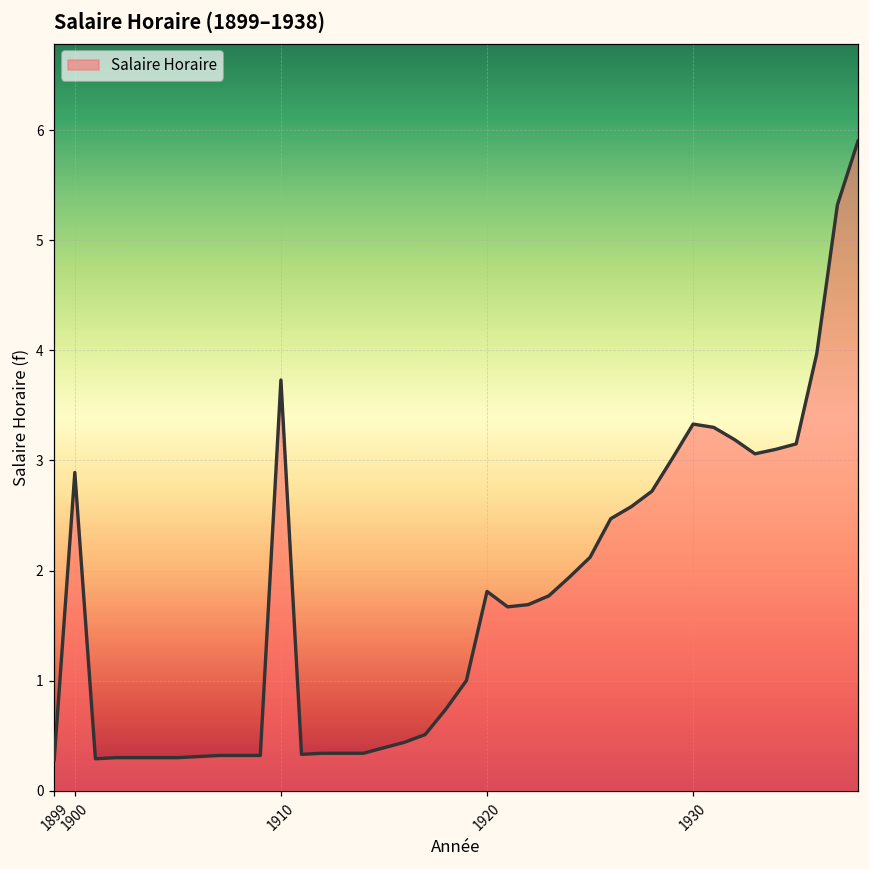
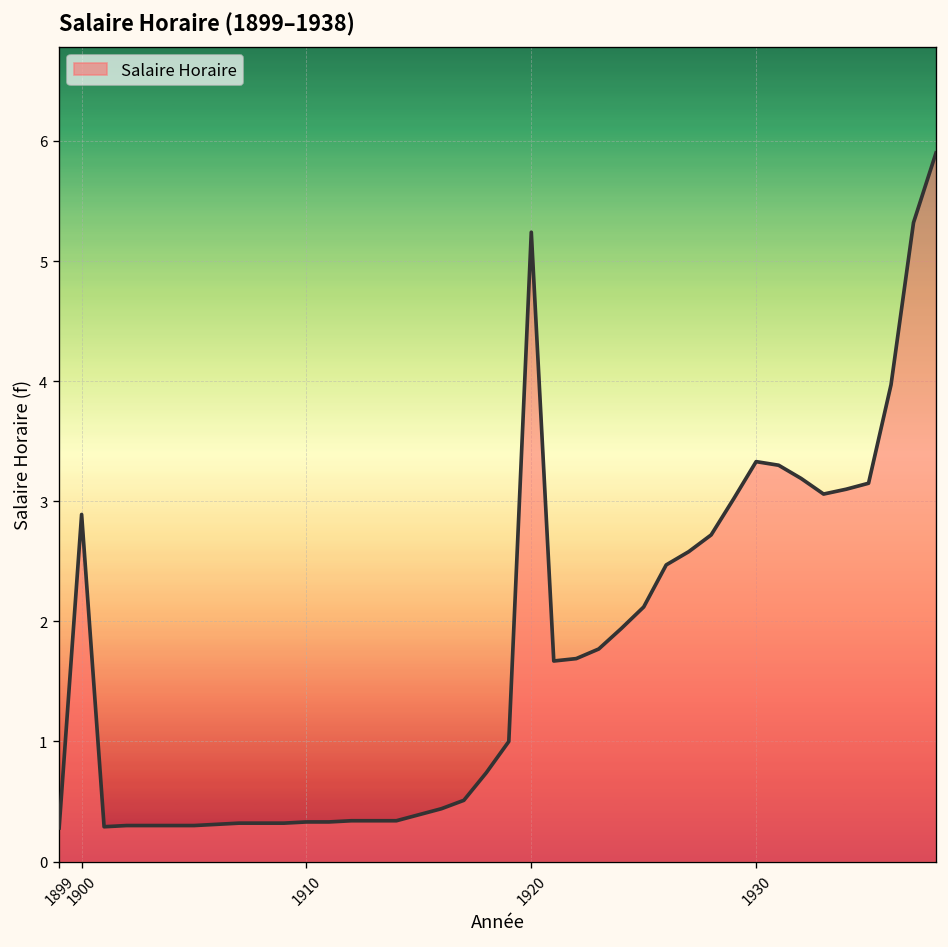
1910: 3.73 -> 0.33
1920: 1.81 -> 5.24
